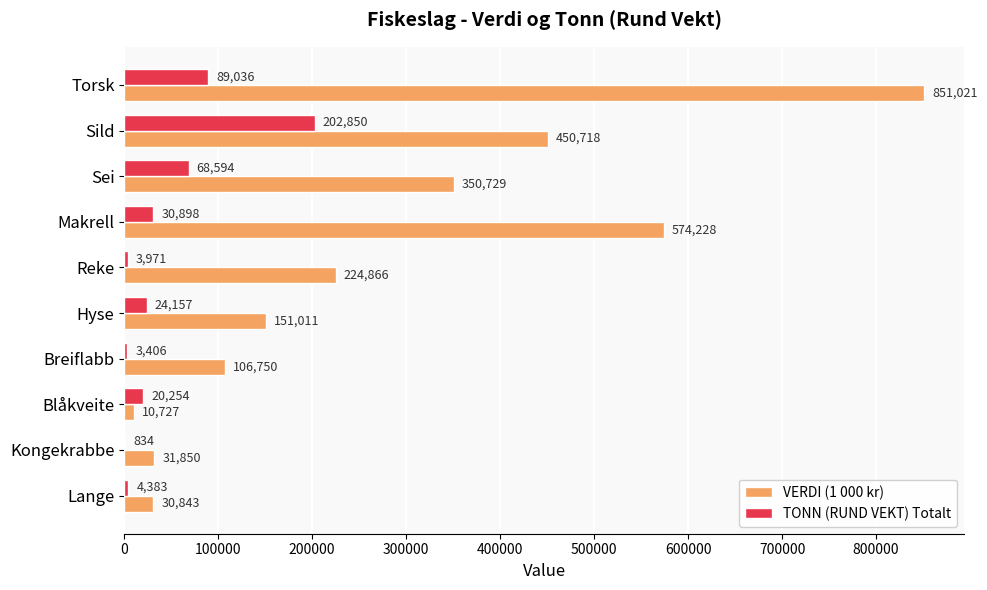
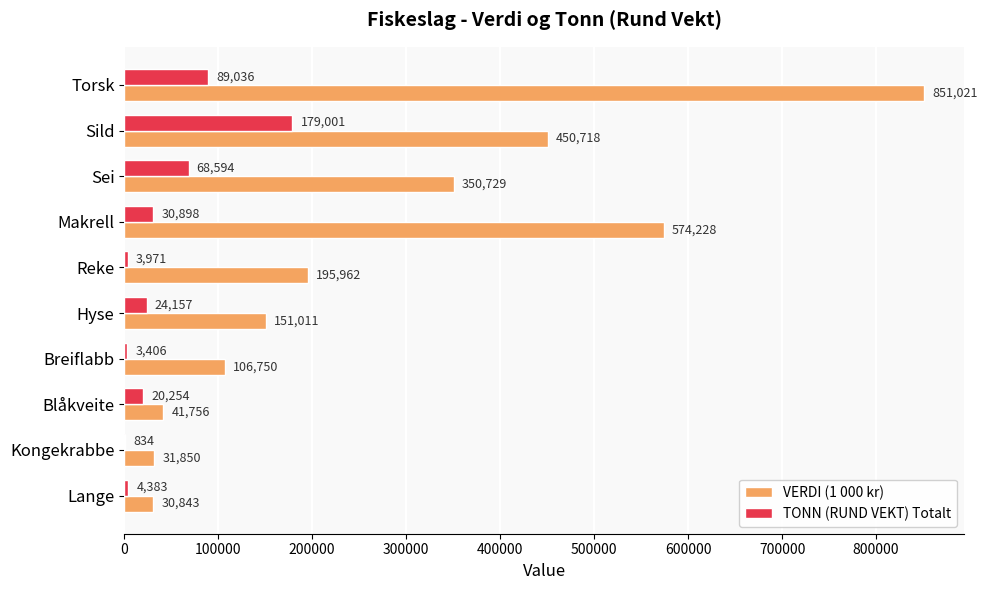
TONN (RUND VEKT) Totalt, Sild: 202,850 -> 179,001
VERDI (1 000 kr), Reke: 224,866 -> 195,962
VERDI (1 000 kr), Blåkveite: 10,727 -> 41,756
